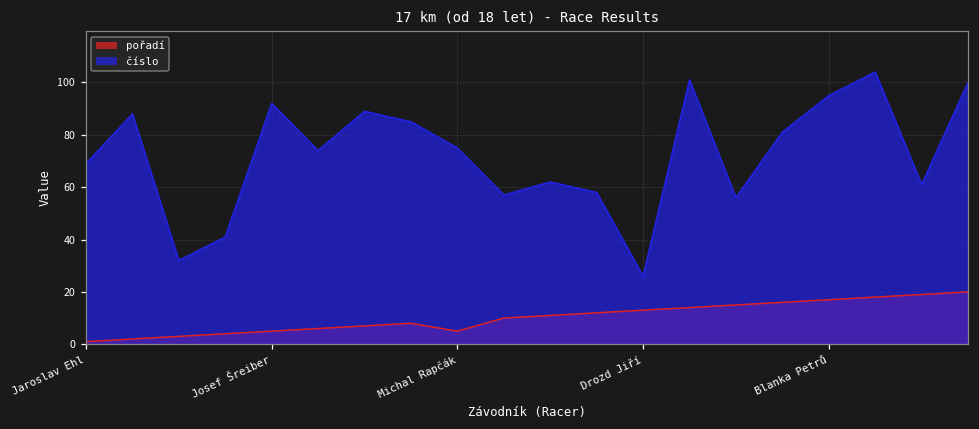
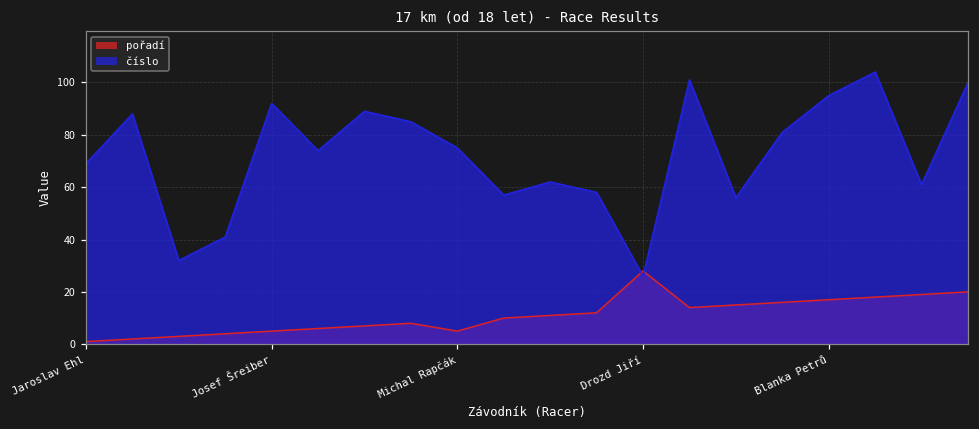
pořadí, Drozd Jiří: 13 -> 28
